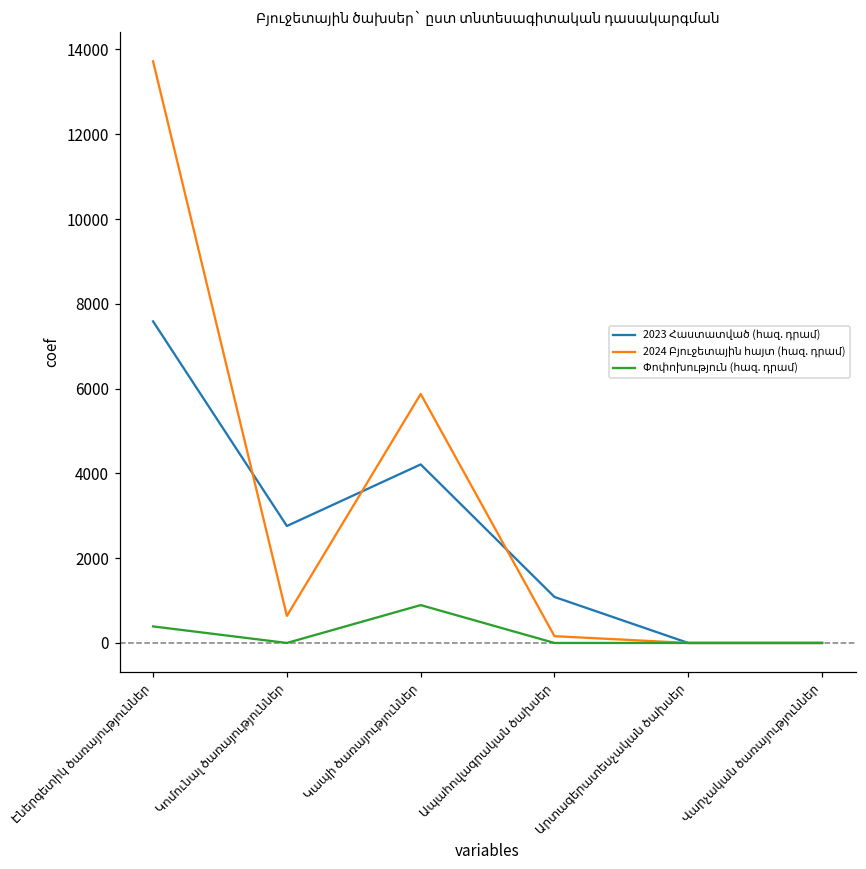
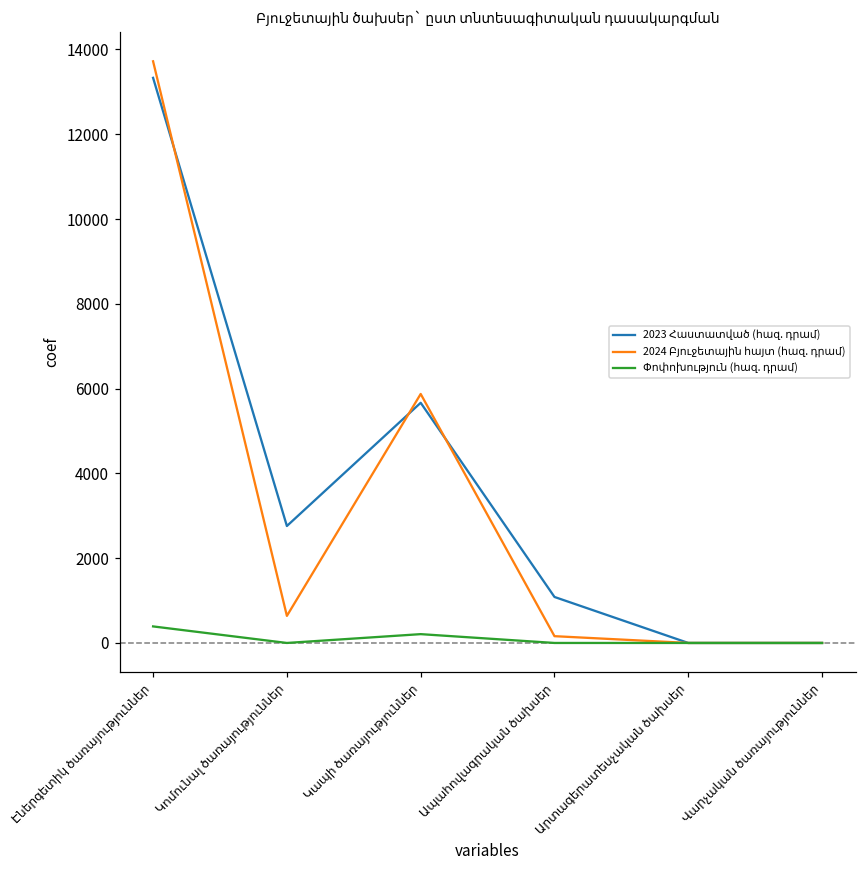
2023 Հաստատված (հազ. դրամ), Էներգետիկ ծառայություններ: 7600 -> 13300
2023 Հաստատված (հազ. դրամ), Կապի ծառայություններ: 4200 -> 5700
Փոփոխություն (հազ. դրամ), Կապի ծառայություններ: 900 -> 200
